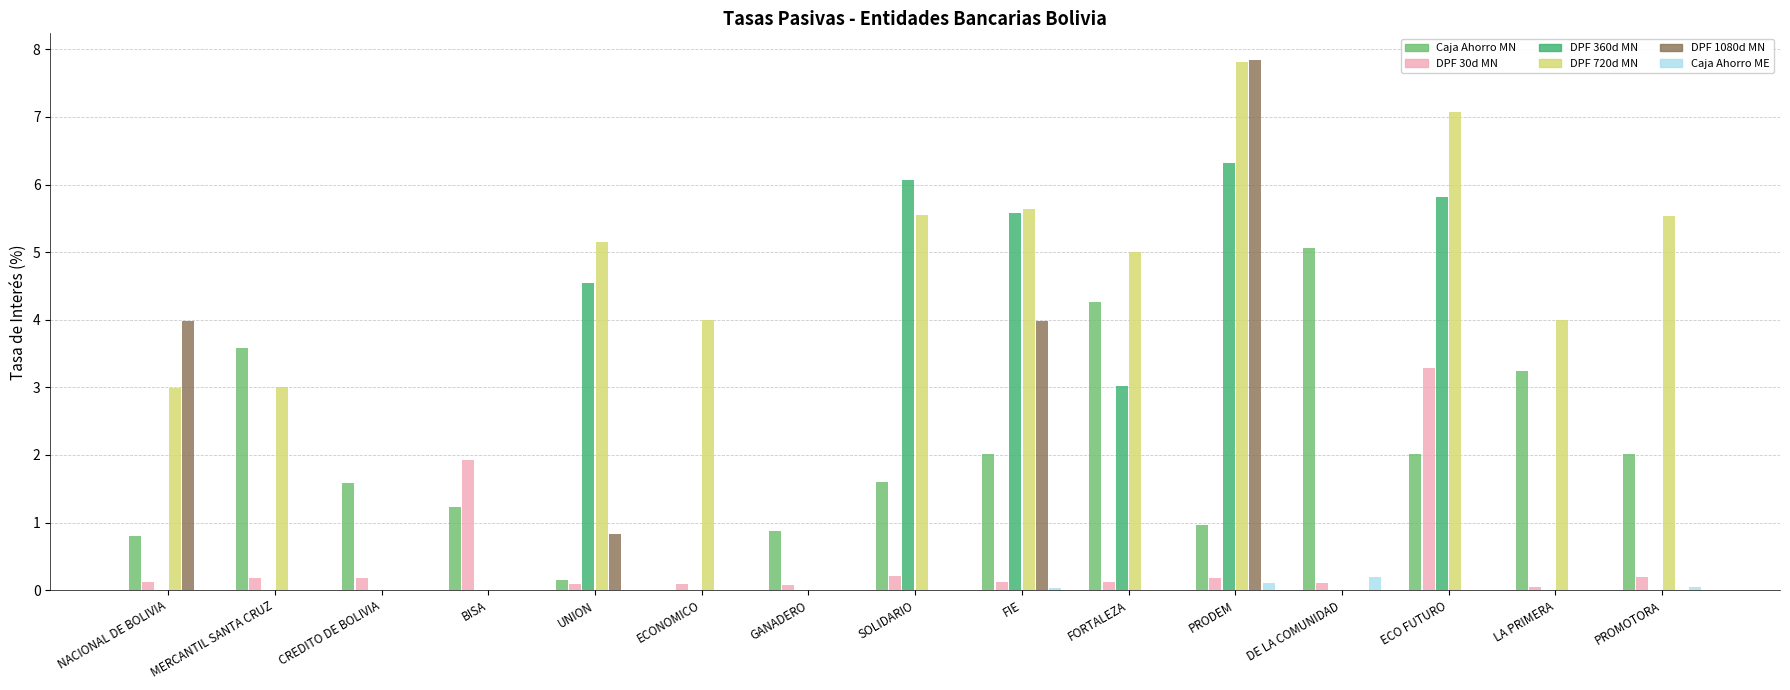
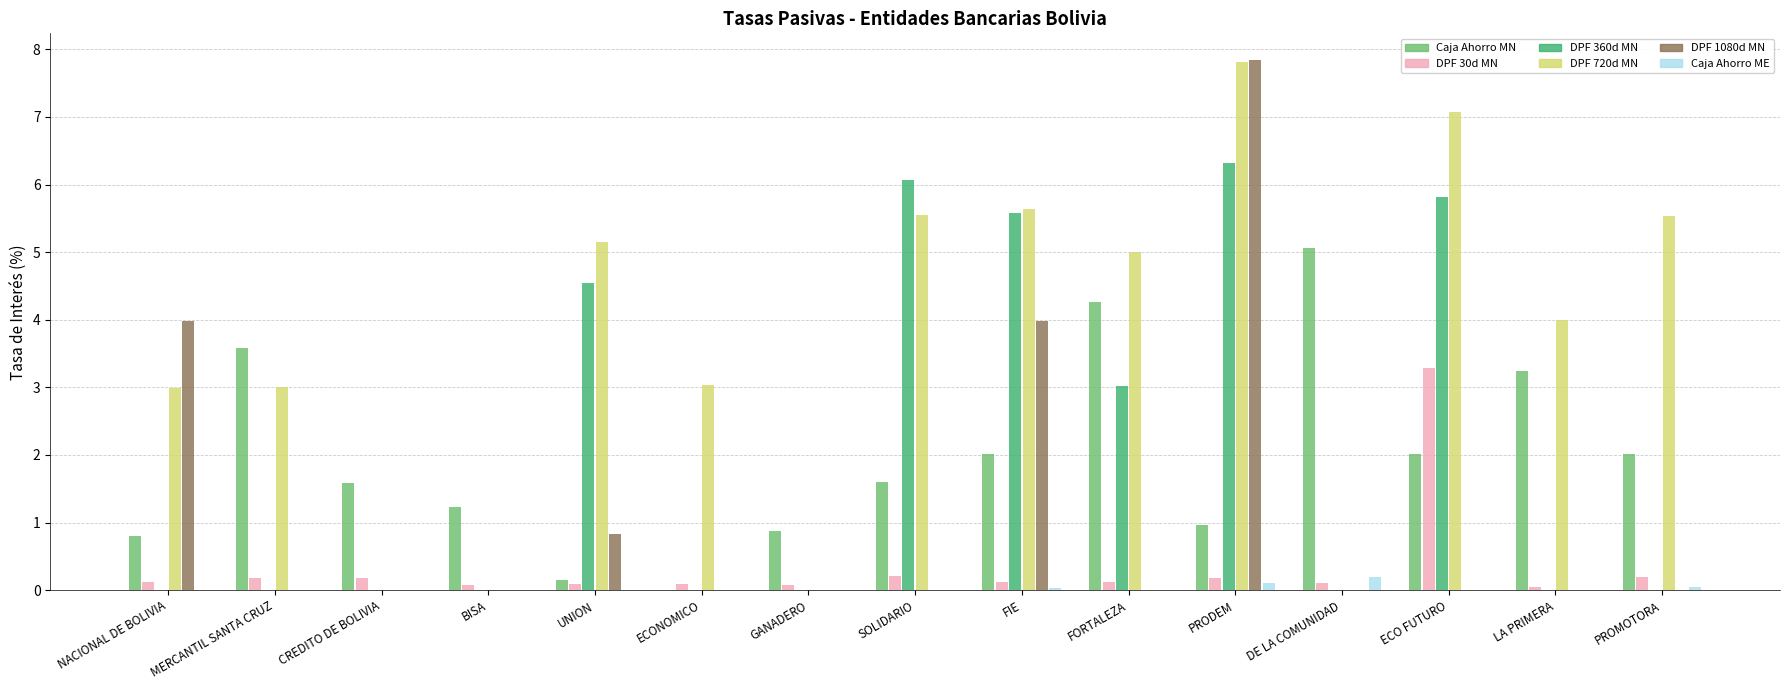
DPF 30d MN, BISA: 1.9 -> 0.1
DPF 720d MN, ECONOMICO: 4.0 -> 3.0
